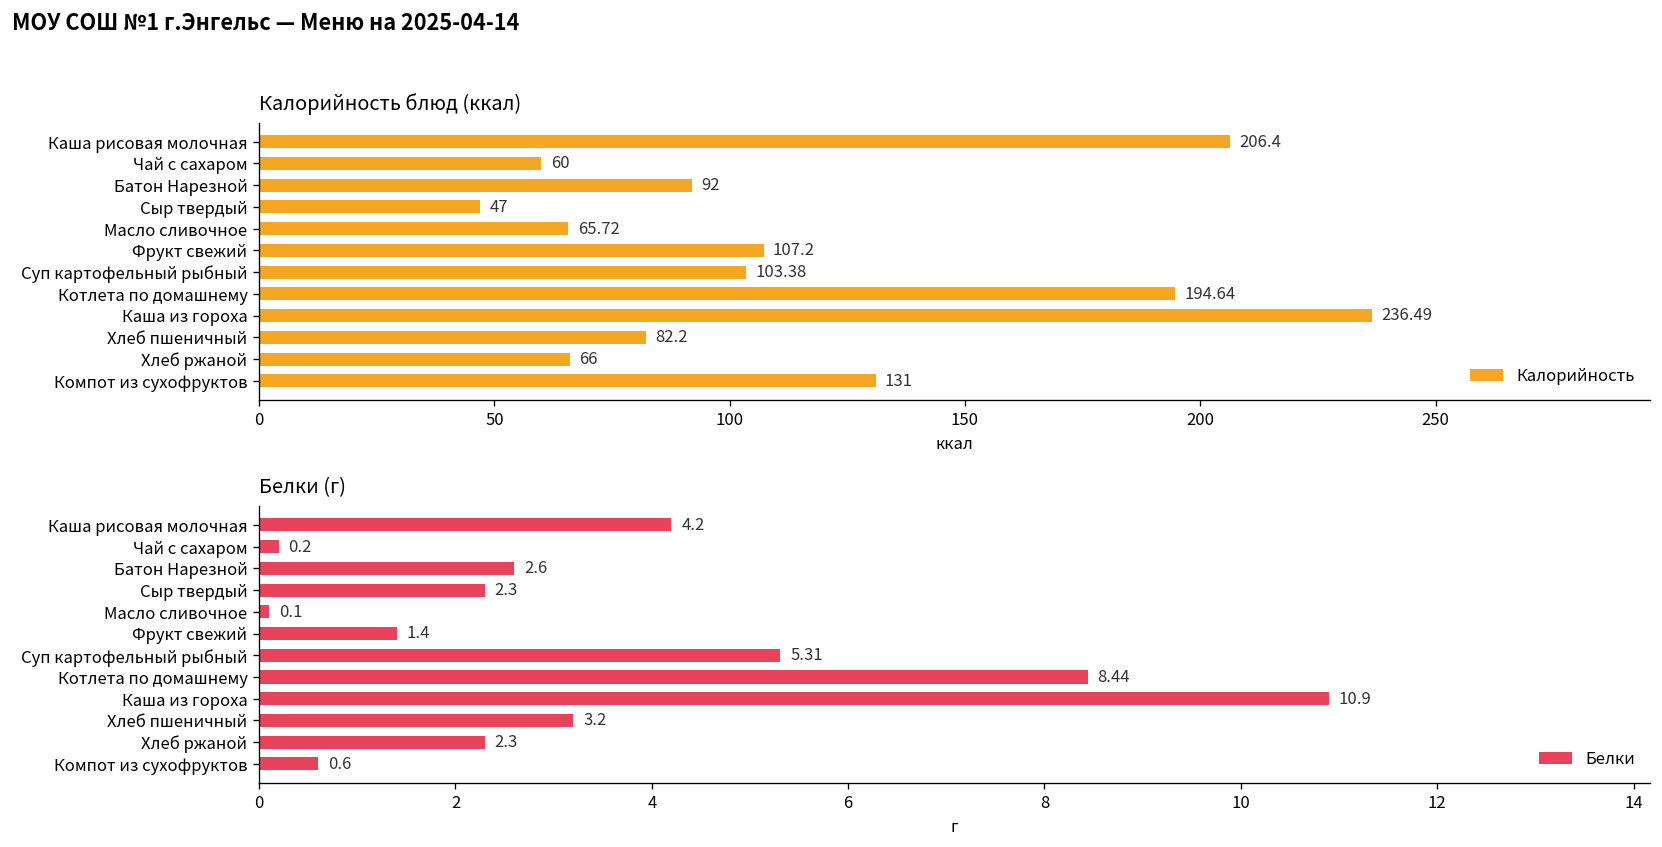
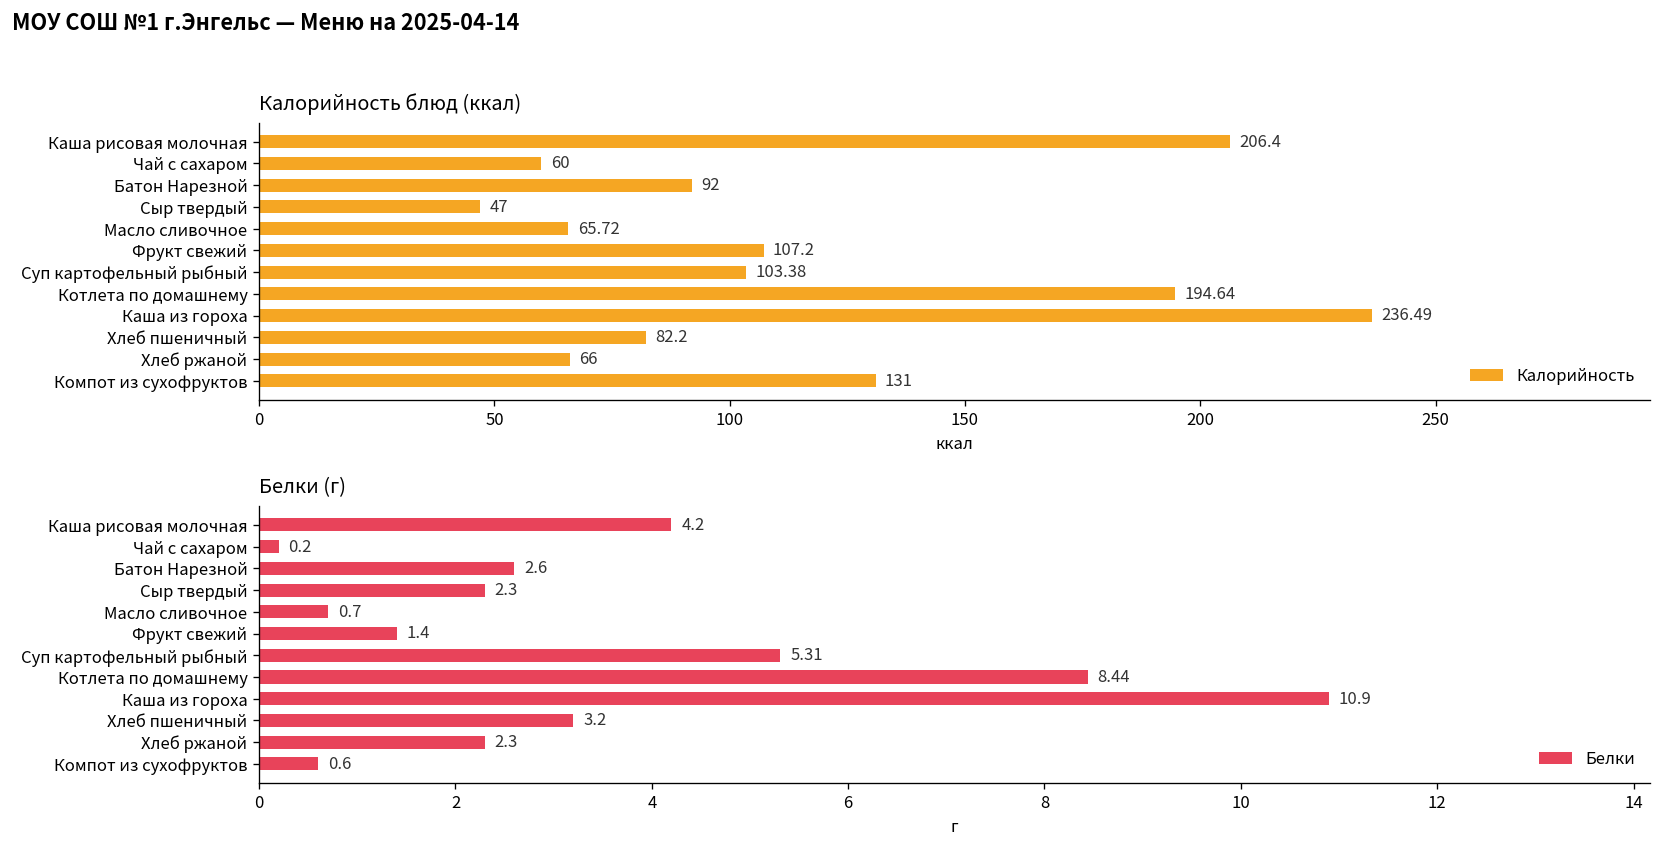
Белки (г), Масло сливочное: 0.1 -> 0.7
